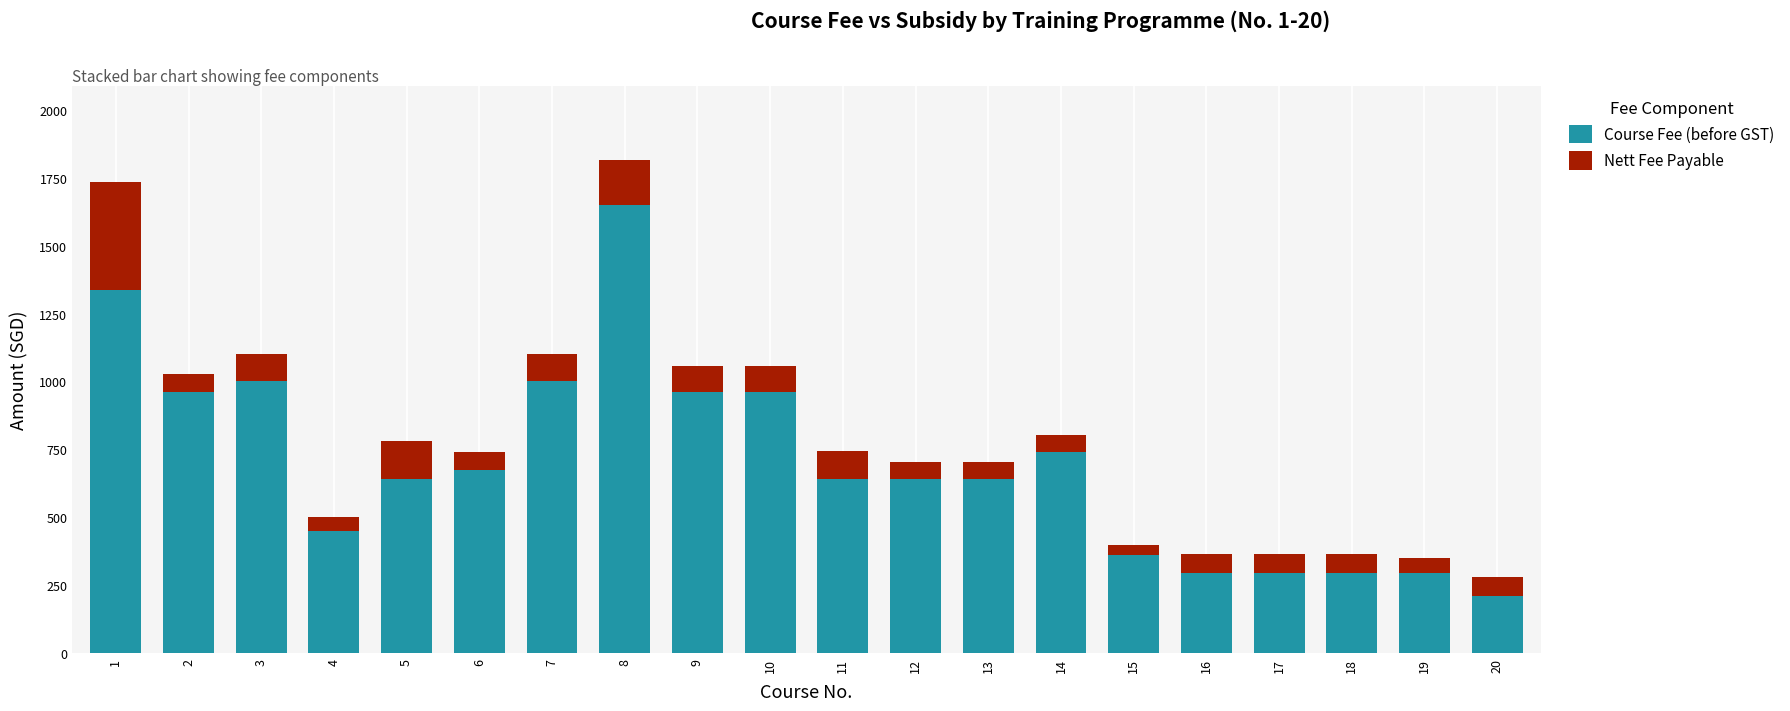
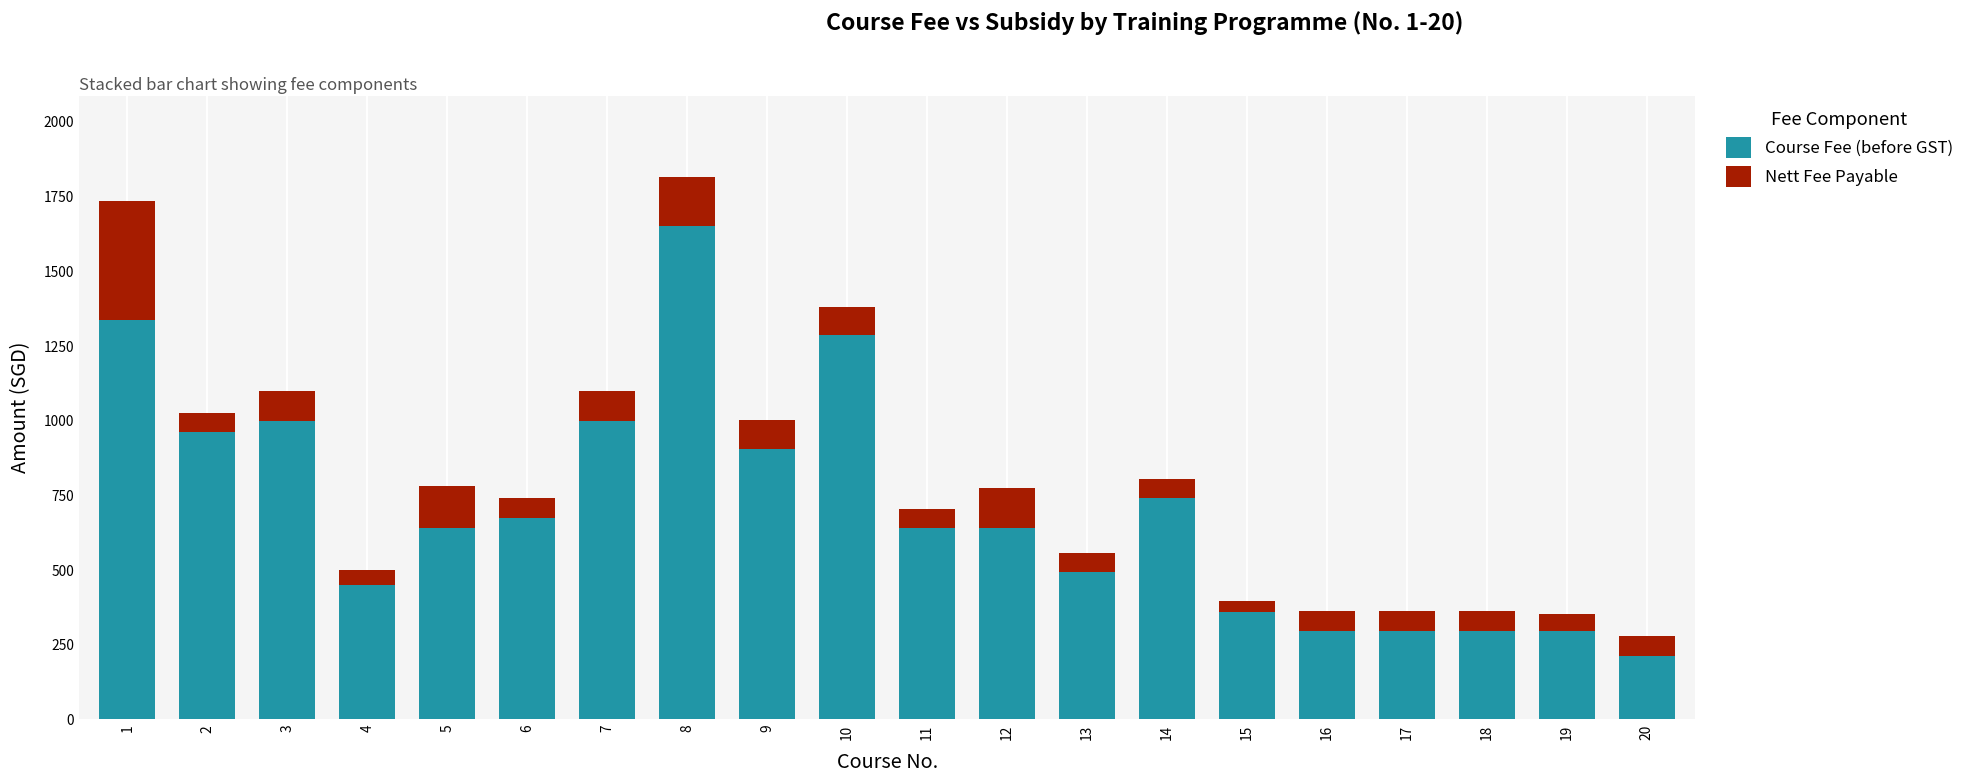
Course Fee (before GST), 9: 960 -> 910
Course Fee (before GST), 10: 960 -> 1290
Nett Fee Payable, 11: 100 -> 60
Nett Fee Payable, 12: 60 -> 130
Course Fee (before GST), 13: 640 -> 490
